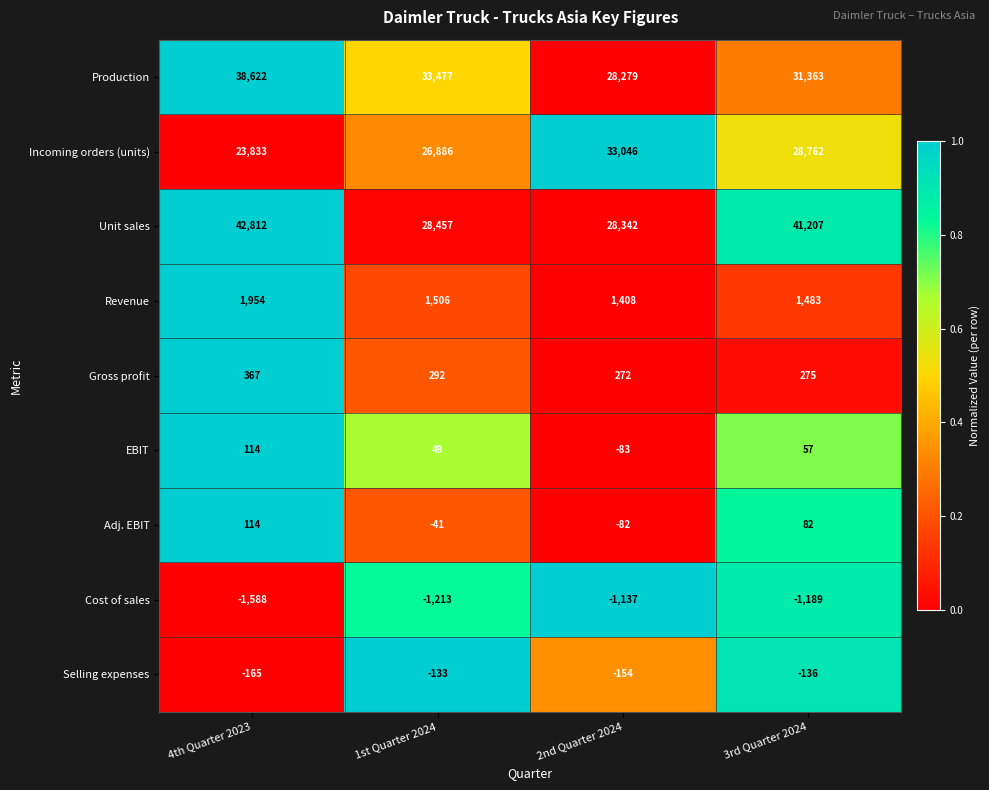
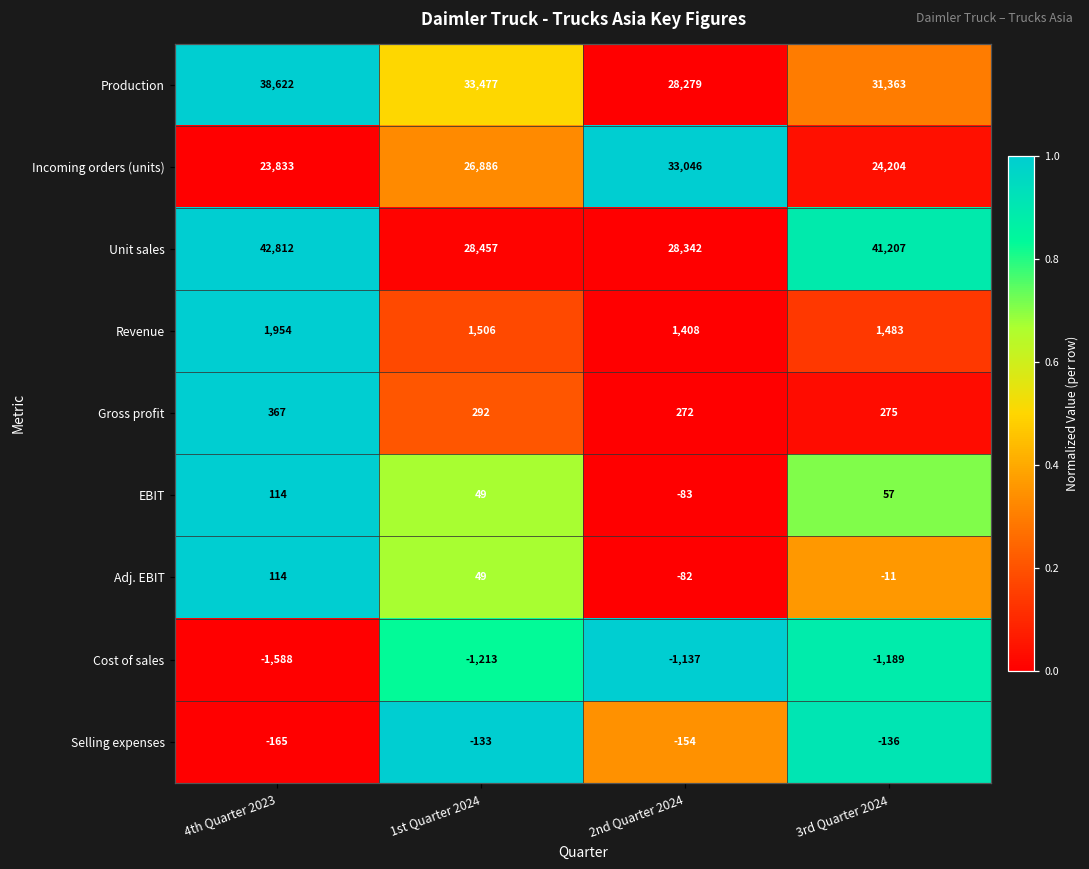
Incoming orders (units), 3rd Quarter 2024: 28,762 -> 24,204
Adj. EBIT, 1st Quarter 2024: -41 -> 49
Adj. EBIT, 3rd Quarter 2024: 82 -> -11
